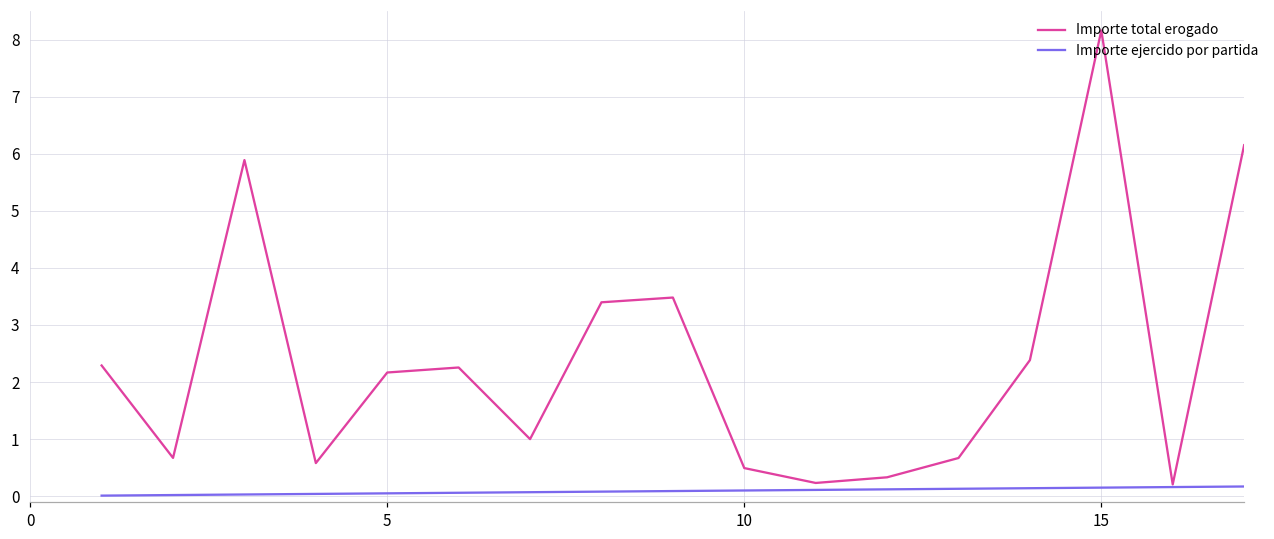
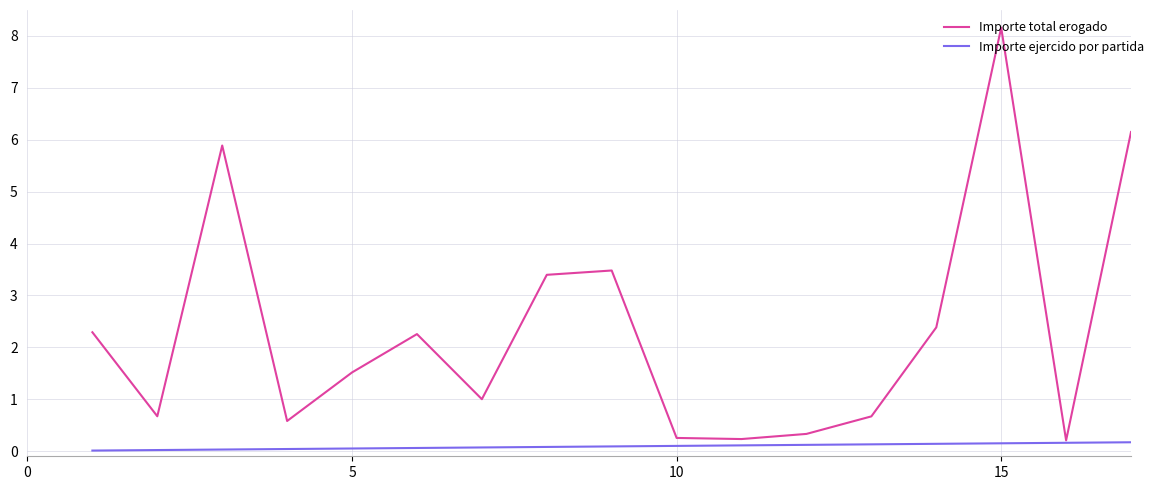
Importe total erogado, 5: 2.2 -> 1.5
Importe total erogado, 10: 0.5 -> 0.3
